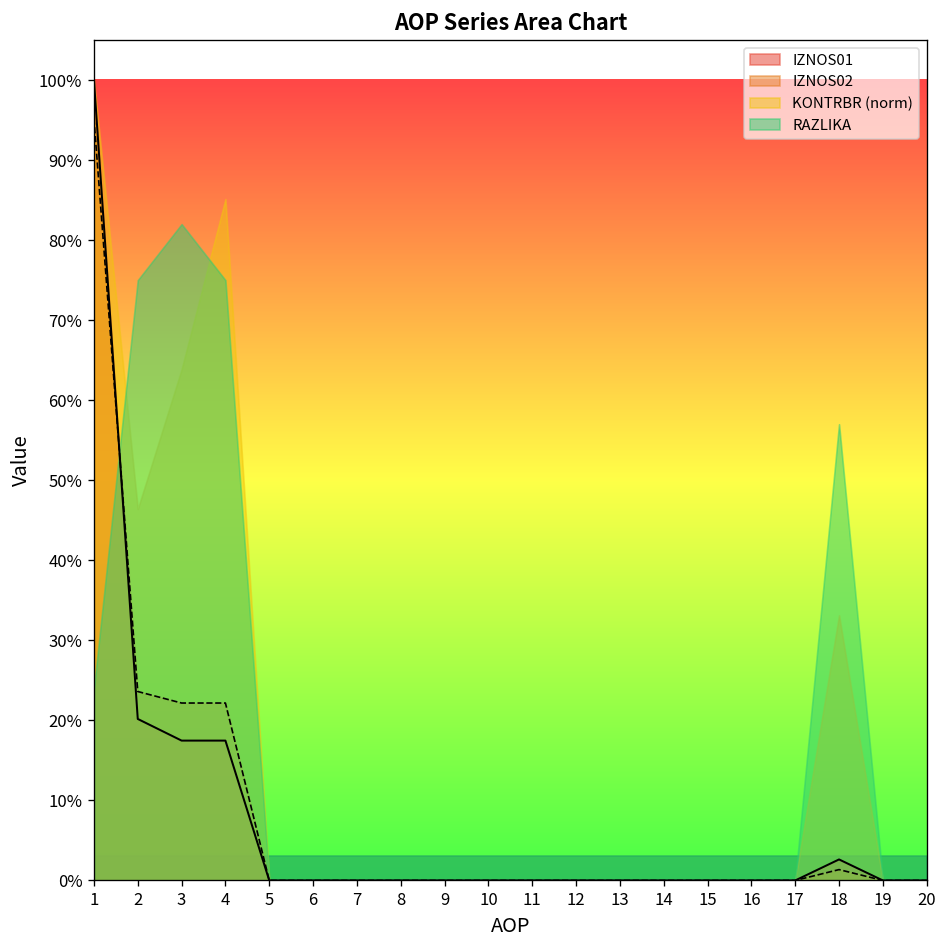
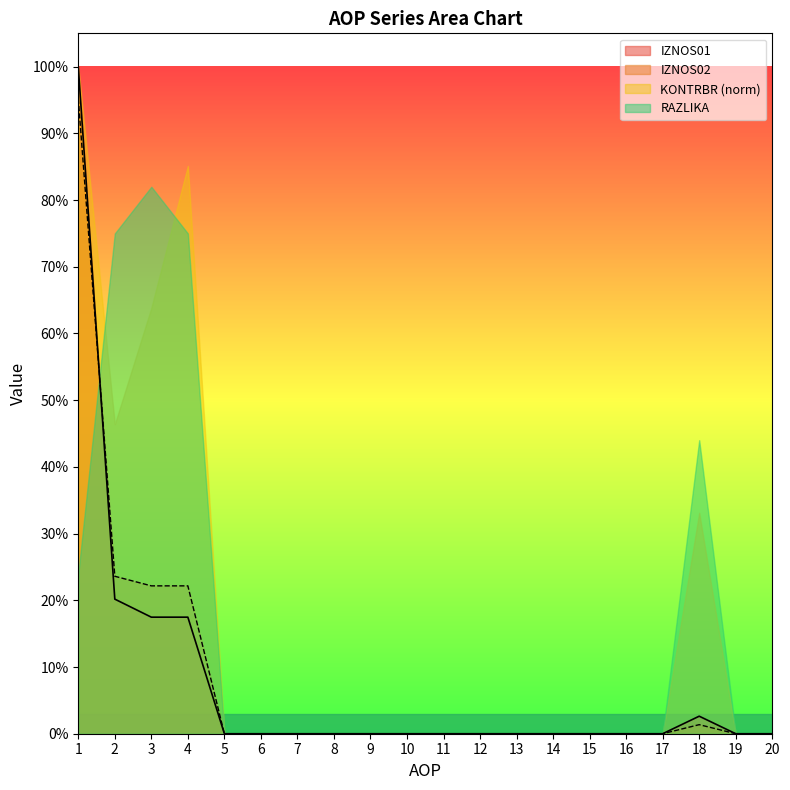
RAZLIKA, 18: 57% -> 44%
